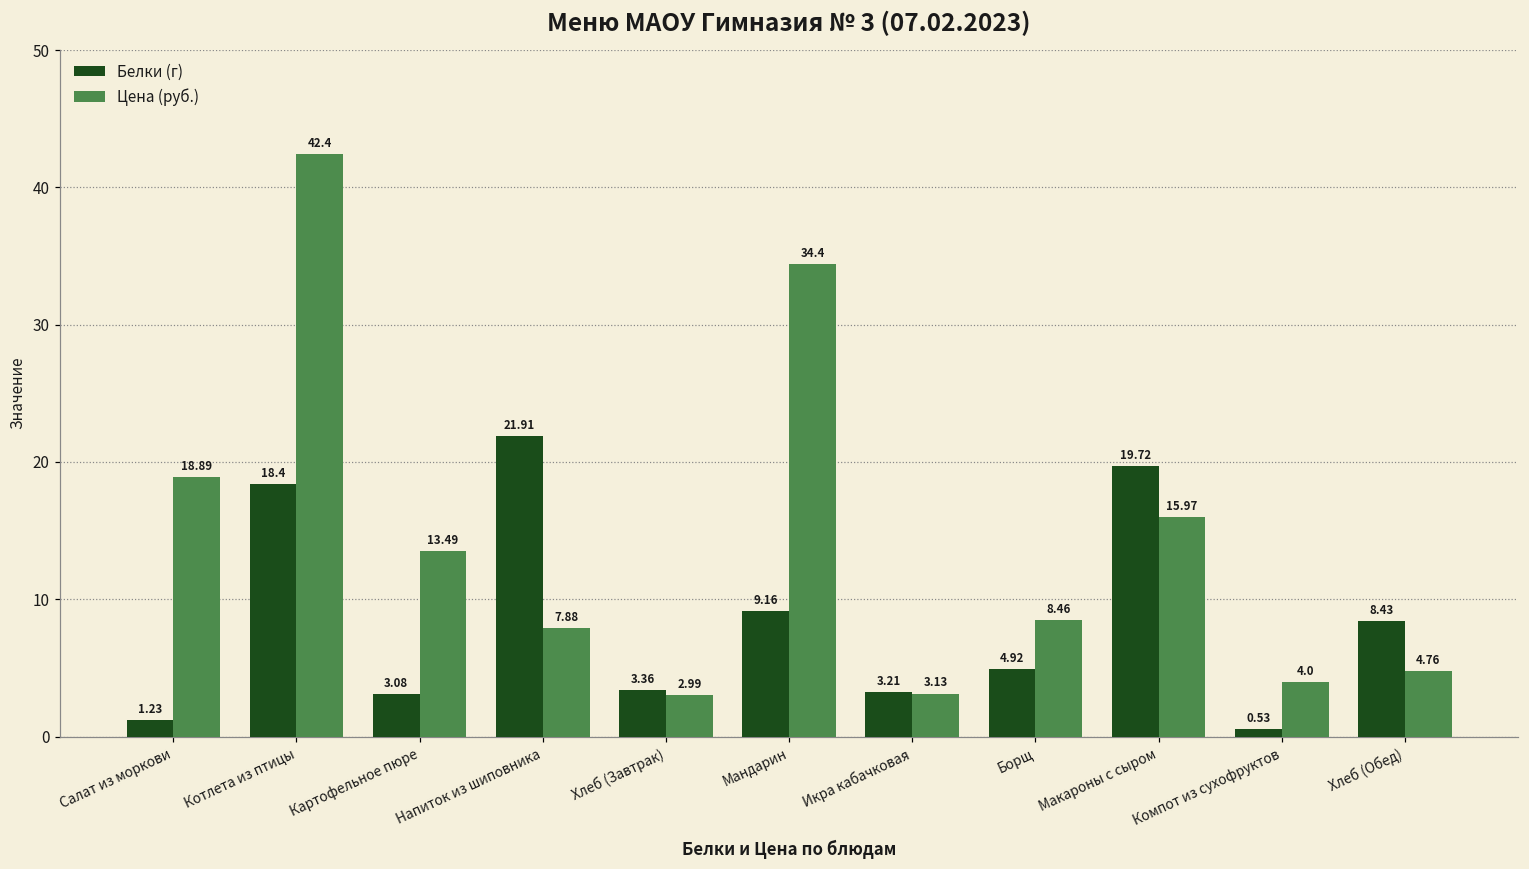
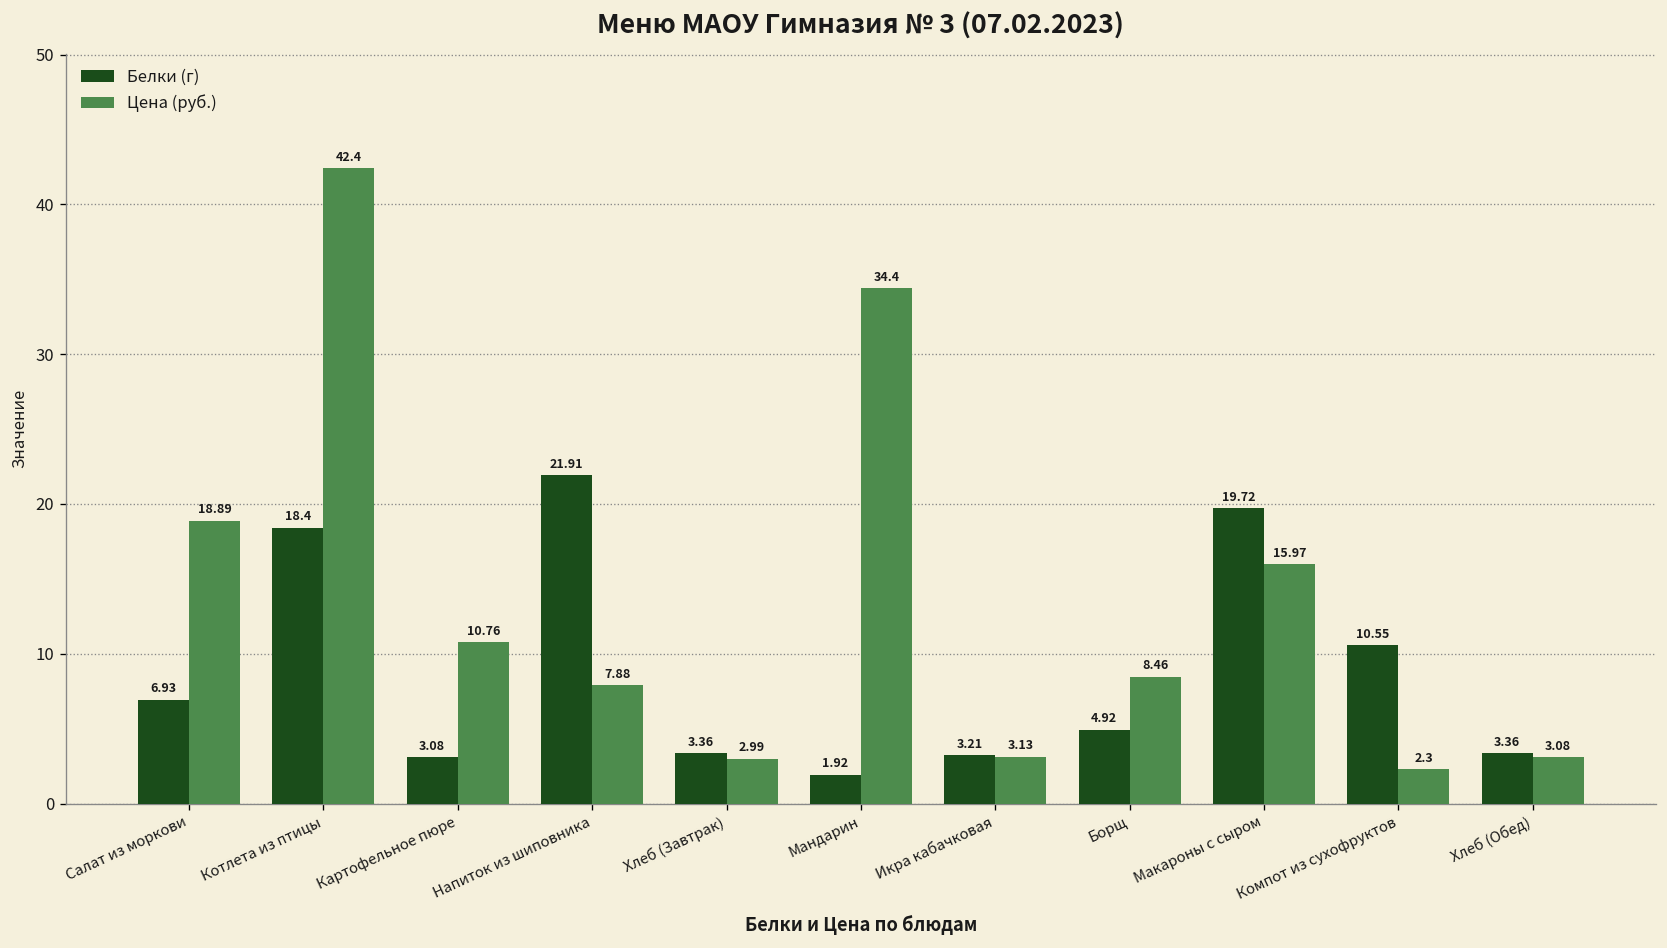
Белки (г), Салат из моркови: 1.23 -> 6.93
Цена (руб.), Картофельное пюре: 13.49 -> 10.76
Белки (г), Мандарин: 9.16 -> 1.92
Белки (г), Компот из сухофруктов: 0.53 -> 10.55
Цена (руб.), Компот из сухофруктов: 4.0 -> 2.3
Белки (г), Хлеб (Обед): 8.43 -> 3.36
Цена (руб.), Хлеб (Обед): 4.76 -> 3.08
